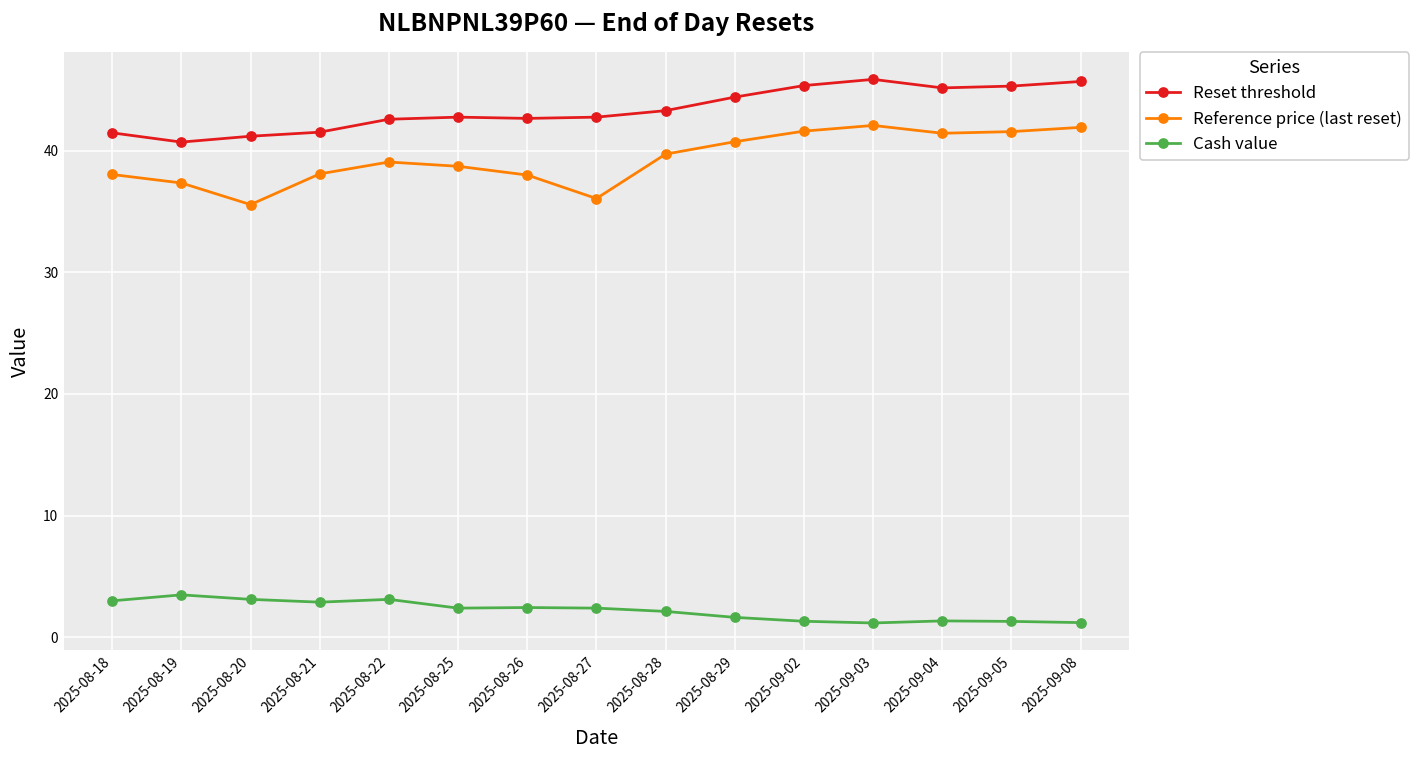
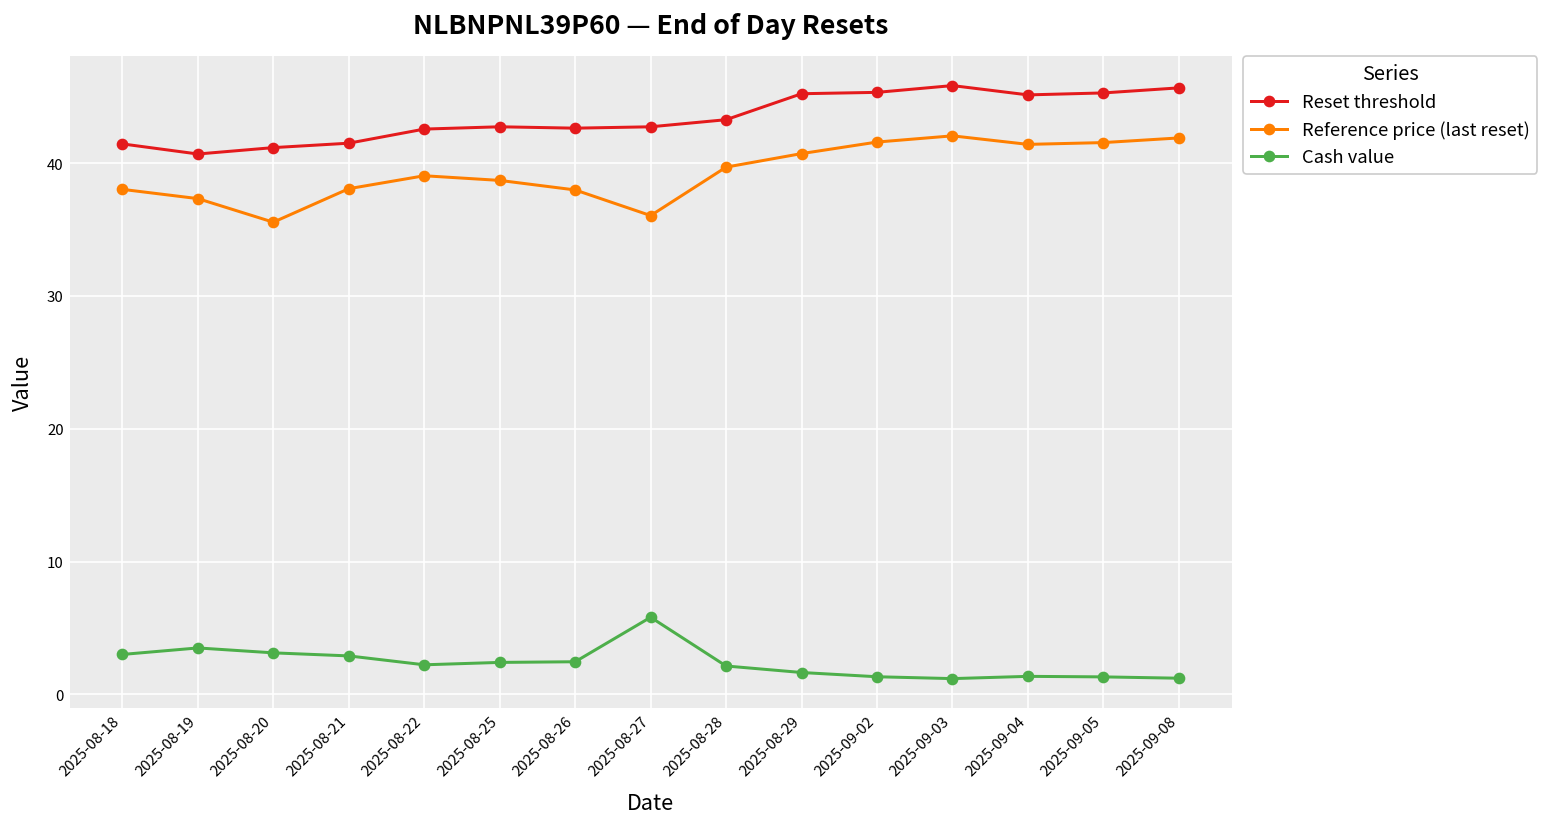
Cash value, 2025-08-22: 3.1 -> 2.2
Cash value, 2025-08-27: 2.4 -> 5.8
Reset threshold, 2025-08-29: 44.4 -> 45.2
